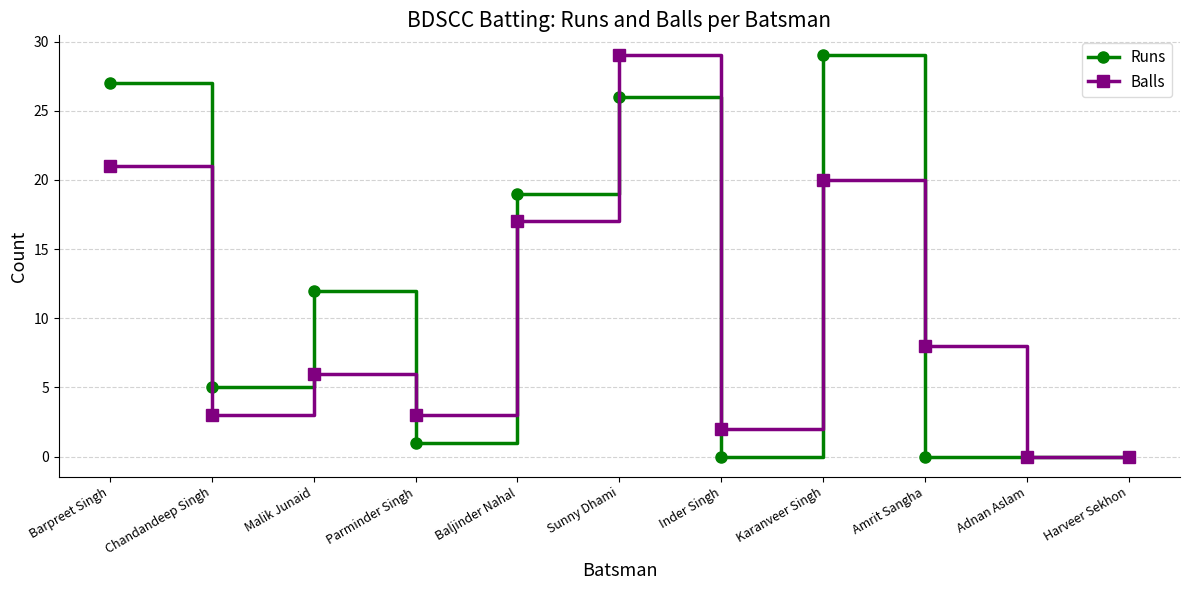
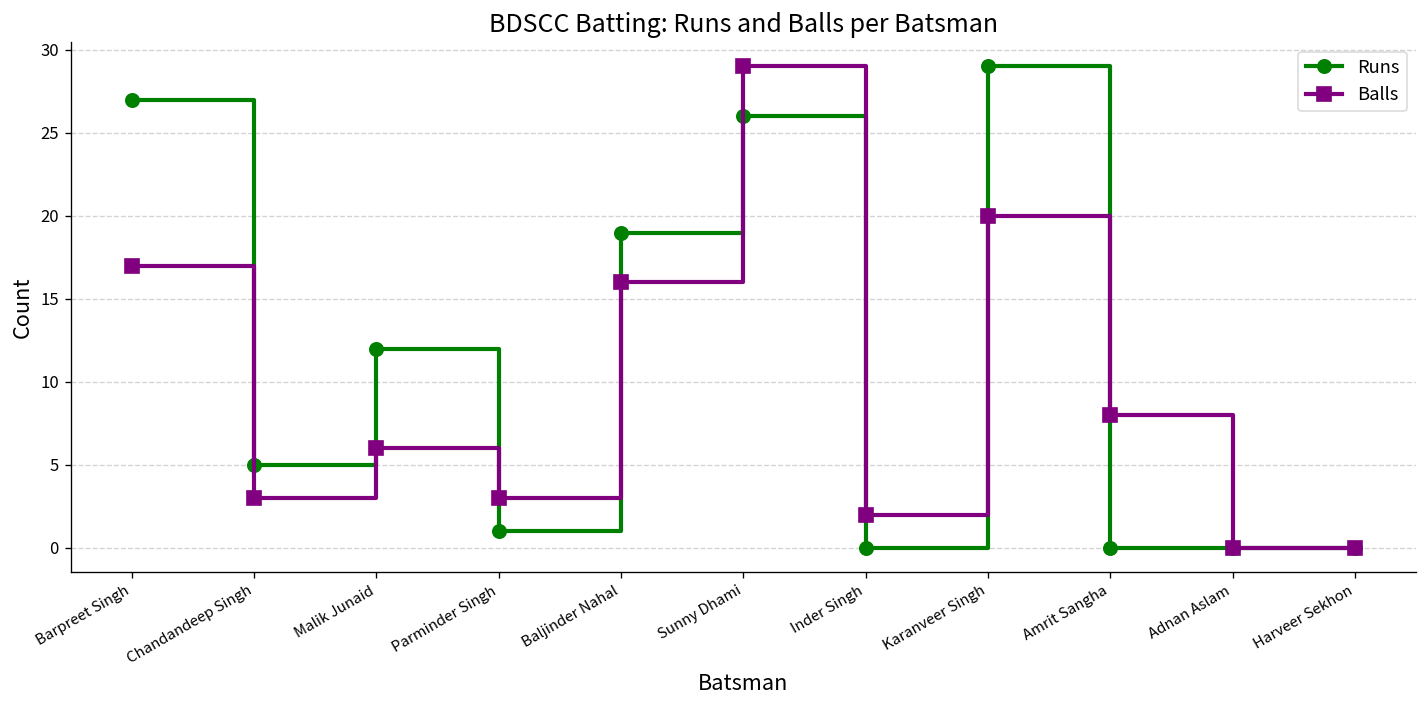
Balls, Barpreet Singh: 21 -> 17
Balls, Baljinder Nahal: 17 -> 16
